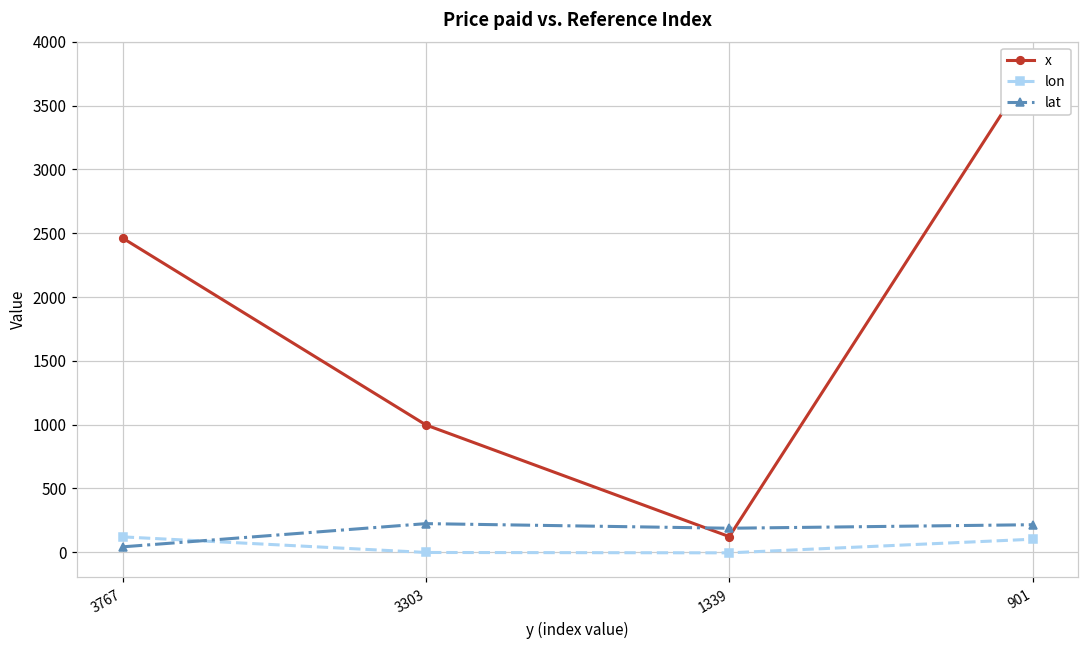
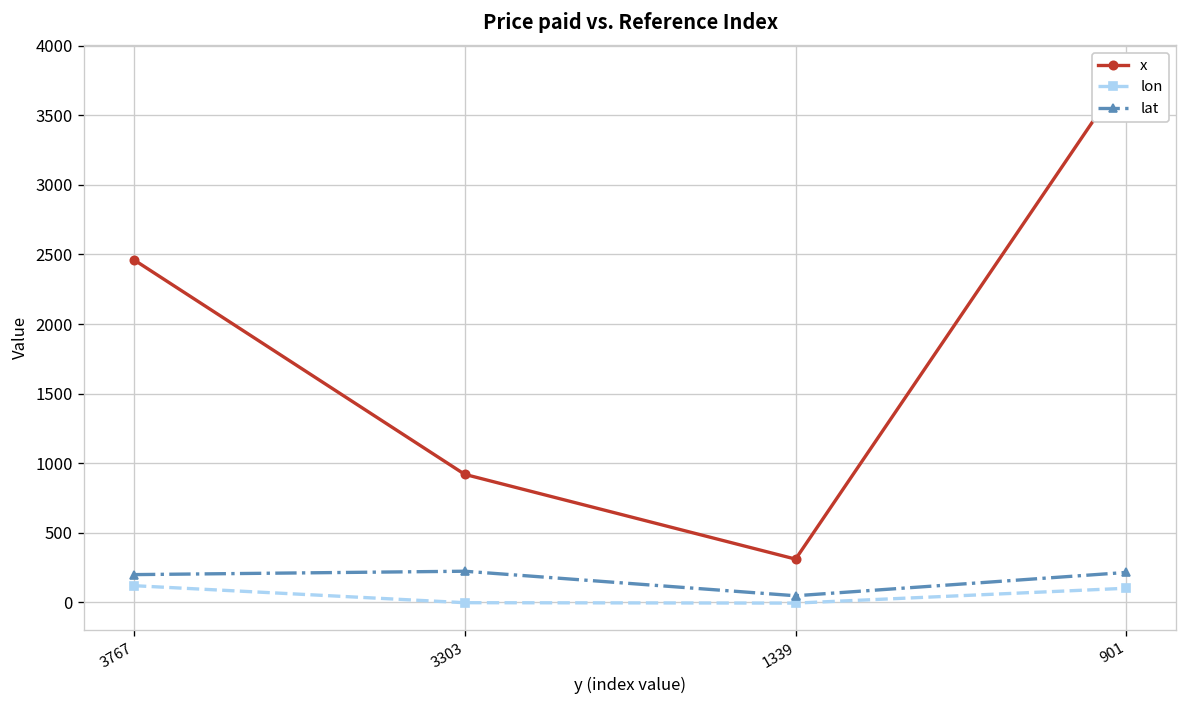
lat, 3767: 40 -> 200
x, 3303: 1000 -> 920
x, 1339: 120 -> 310
lat, 1339: 190 -> 50
